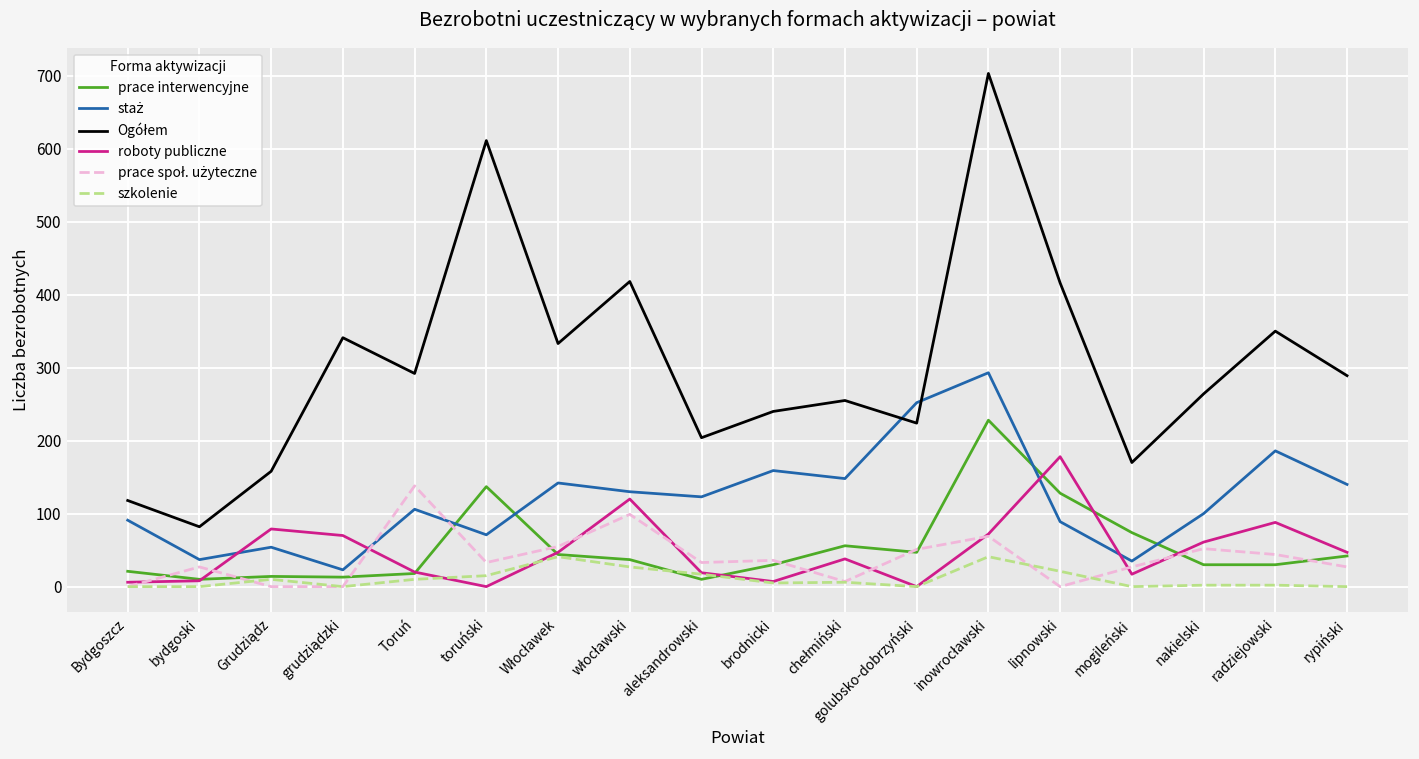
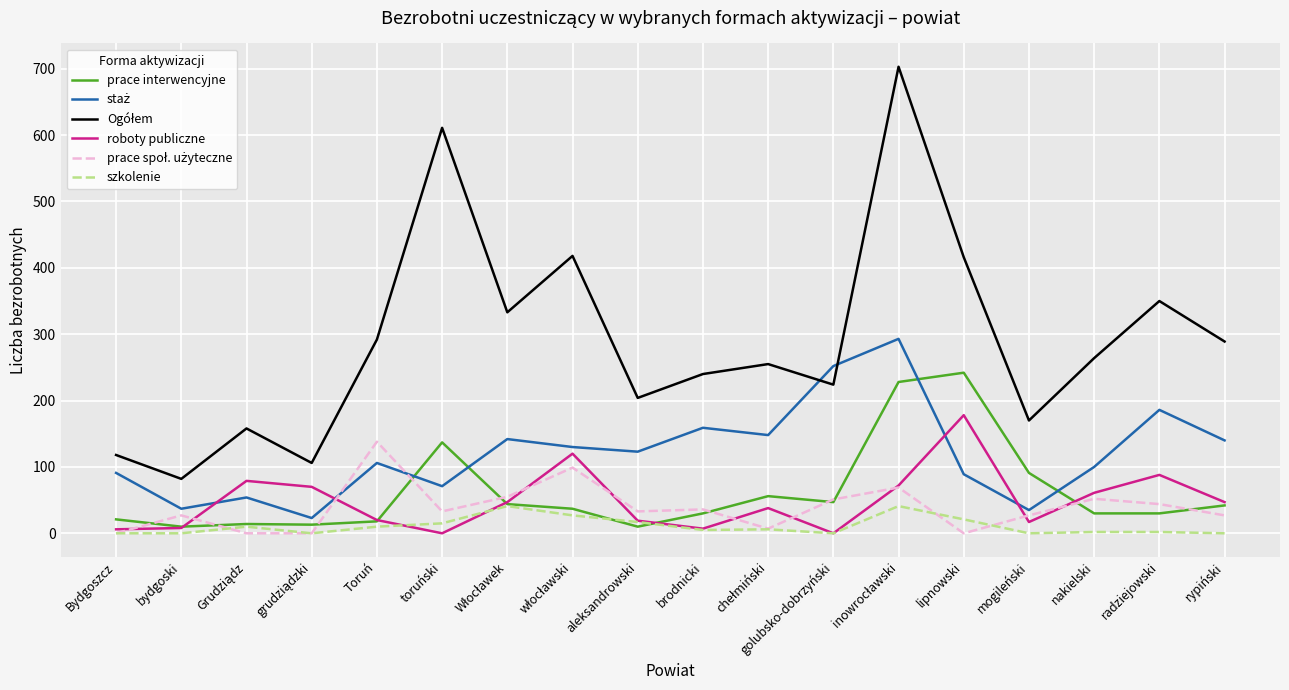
Ogółem, grudziądzki: 340 -> 110
prace interwencyjne, lipnowski: 130 -> 240
prace interwencyjne, mogileński: 70 -> 90
